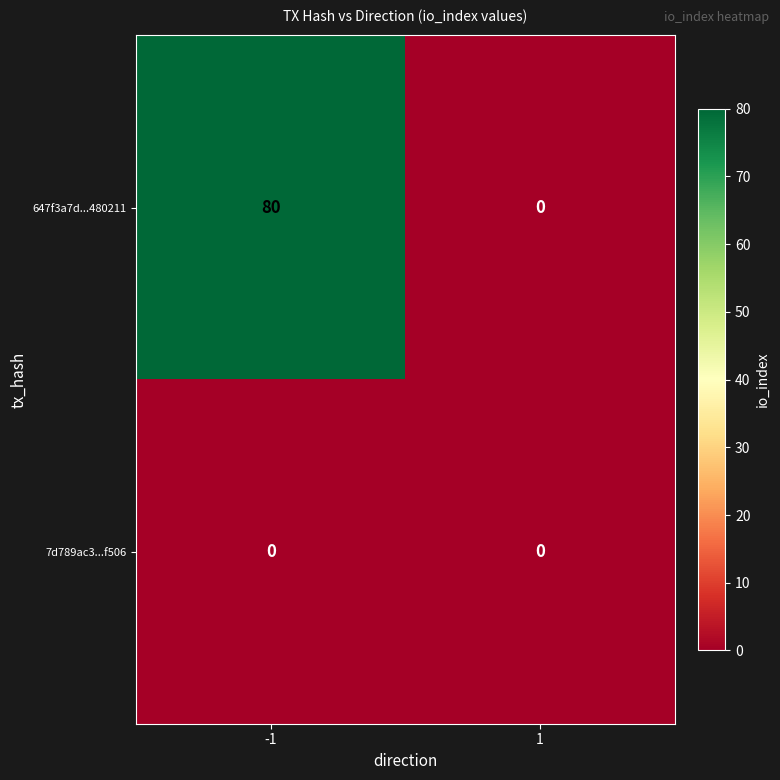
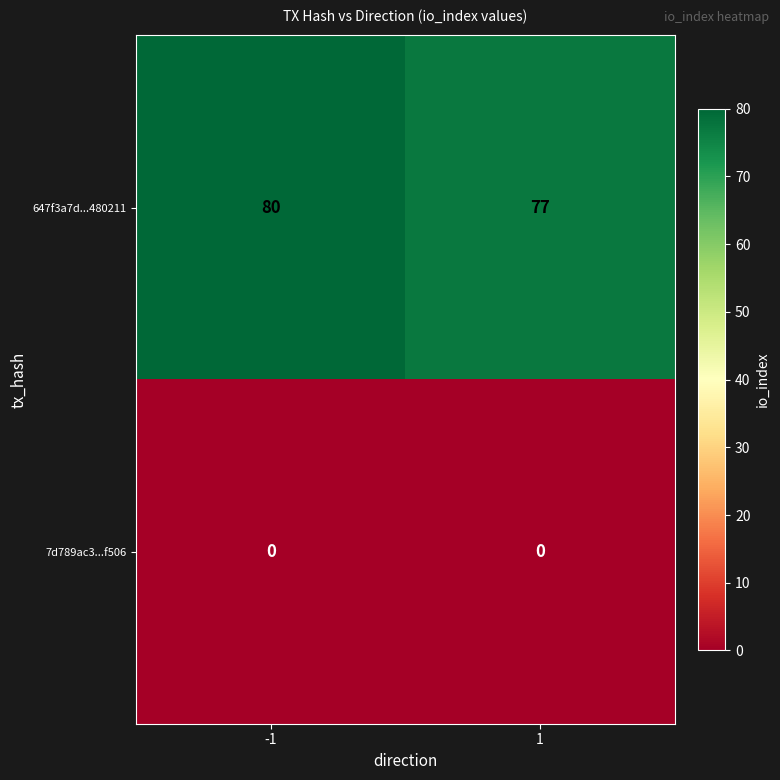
647f3a7d...480211, 1: 0 -> 77
